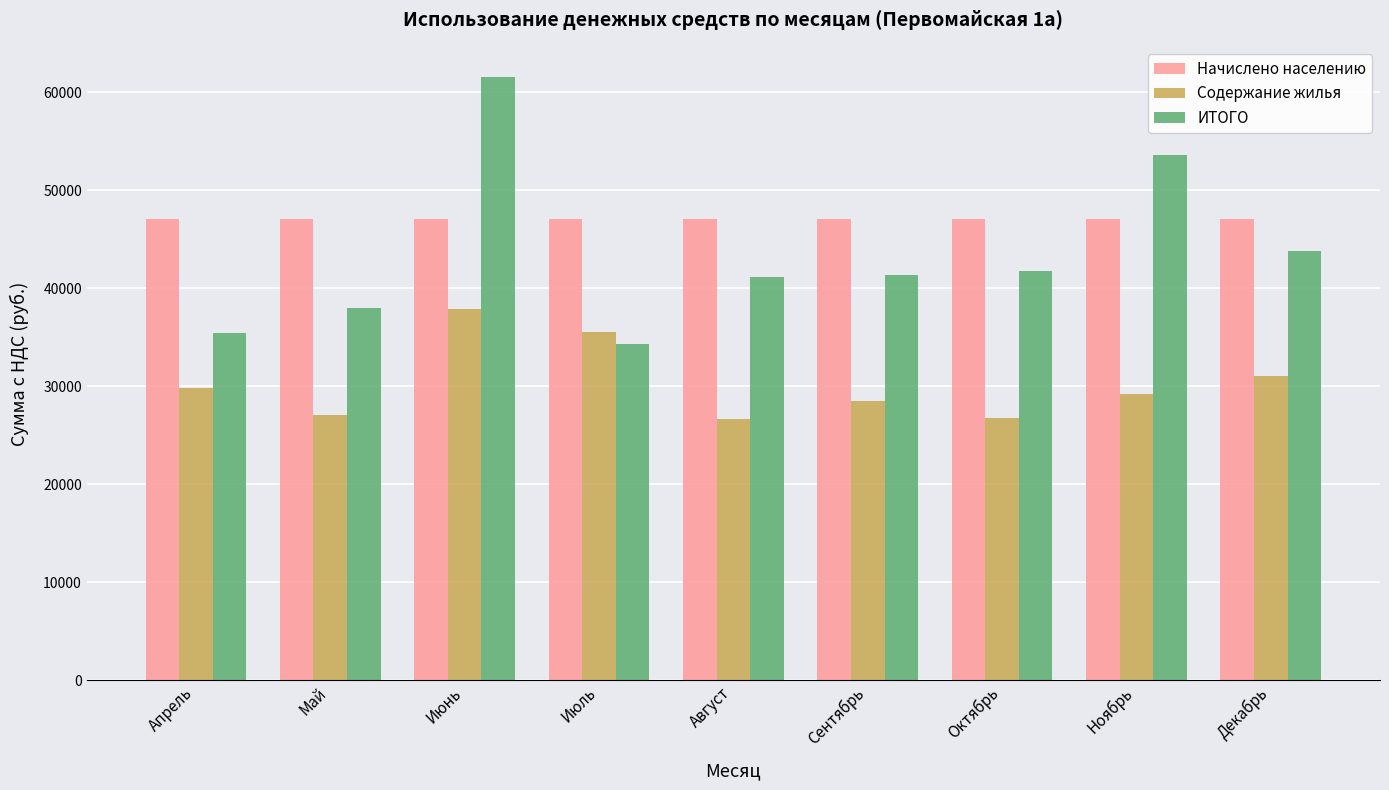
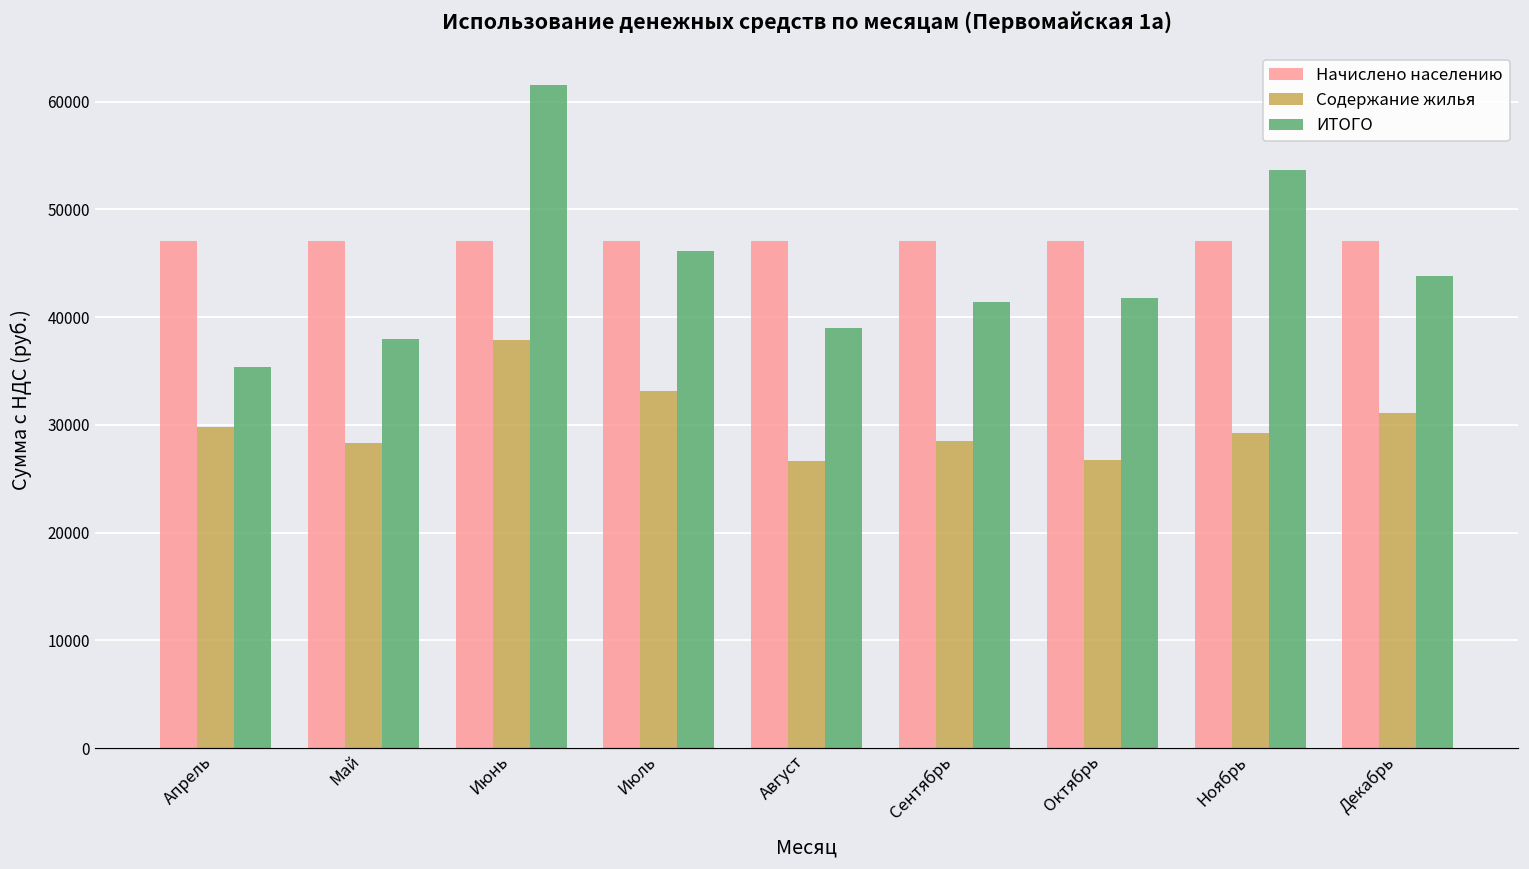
Содержание жилья, Май: 27000 -> 28000
Содержание жилья, Июль: 36000 -> 33000
ИТОГО, Июль: 34000 -> 46000
ИТОГО, Август: 41000 -> 39000
